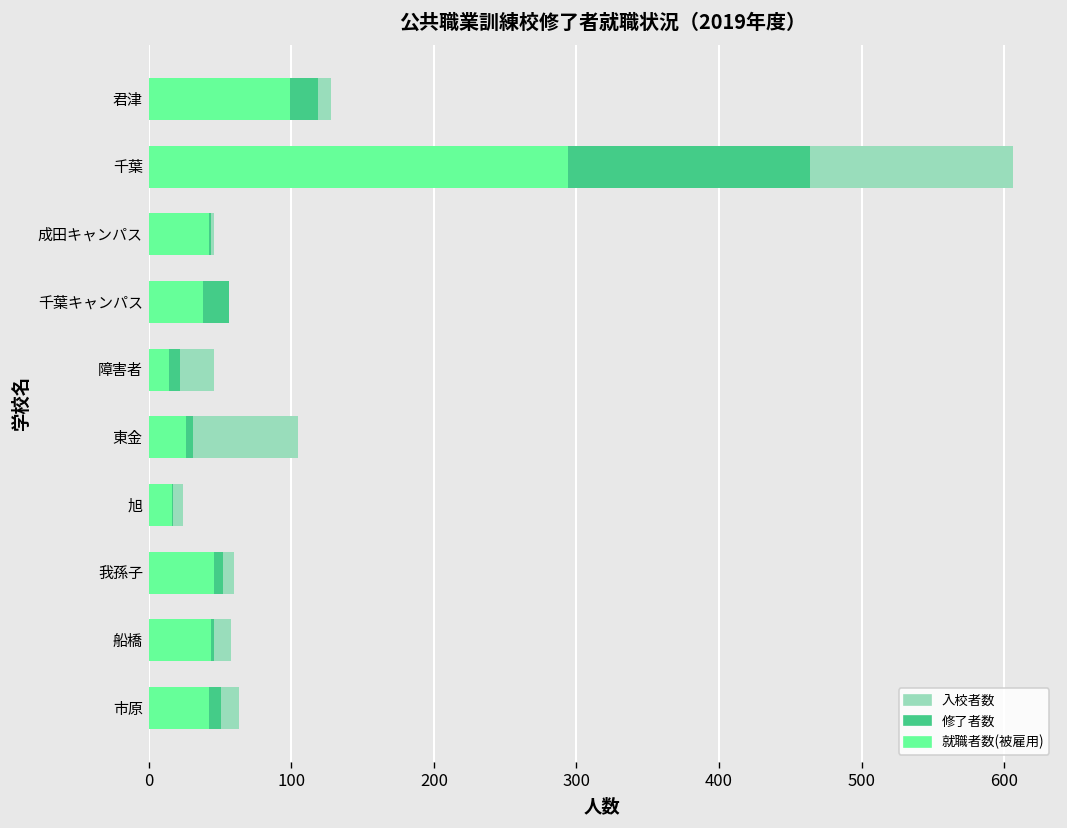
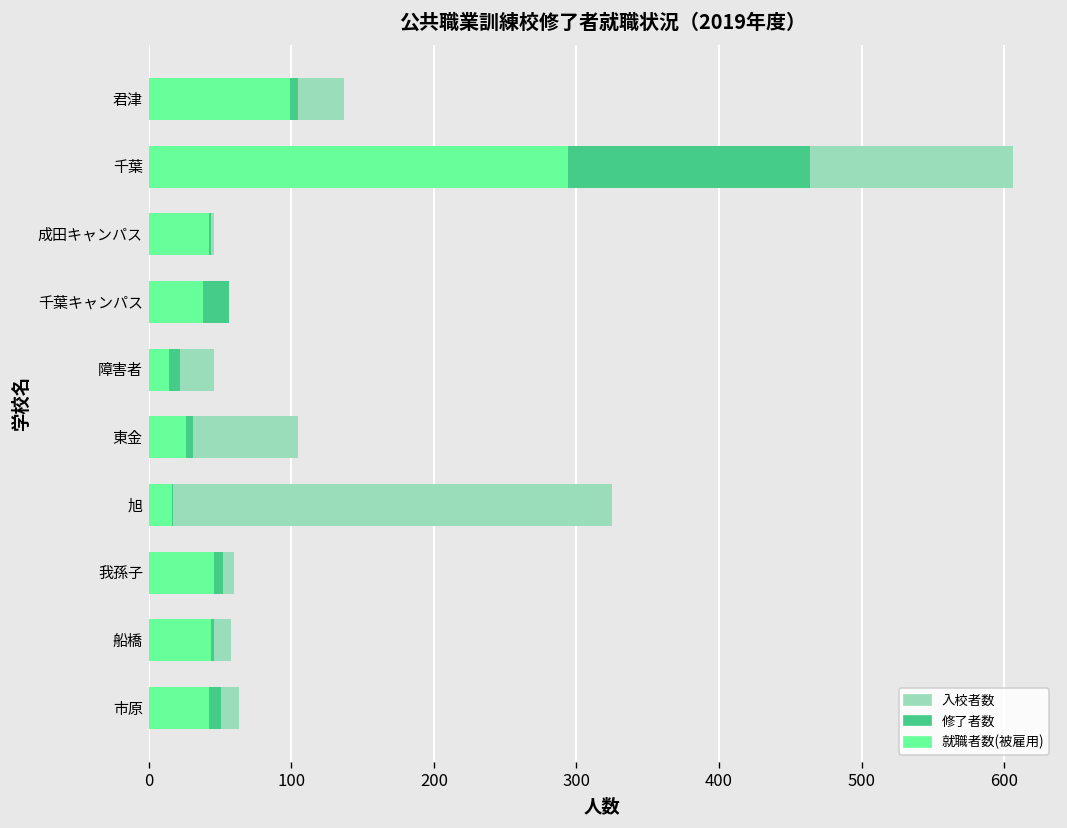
入校者数, 君津: 128 -> 137
修了者数, 君津: 119 -> 105
入校者数, 旭: 24 -> 325
